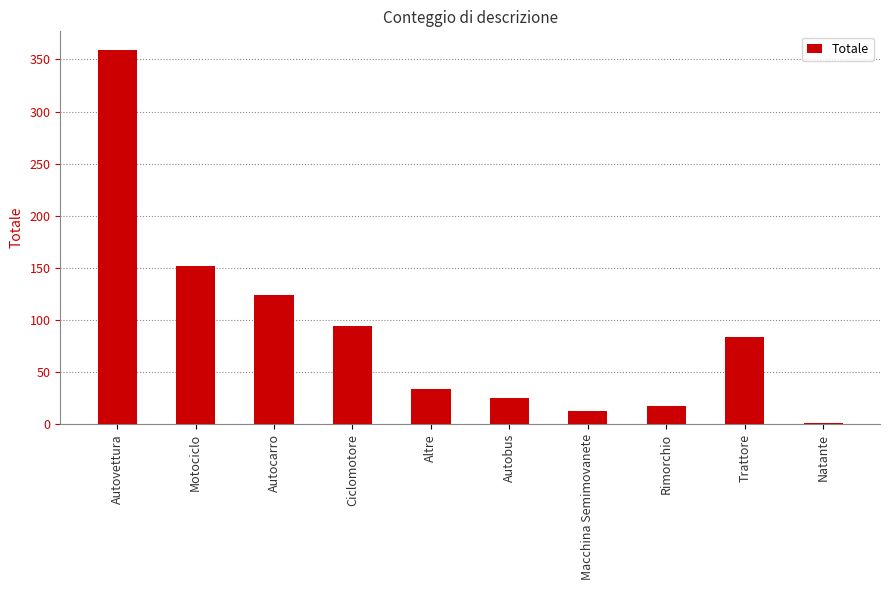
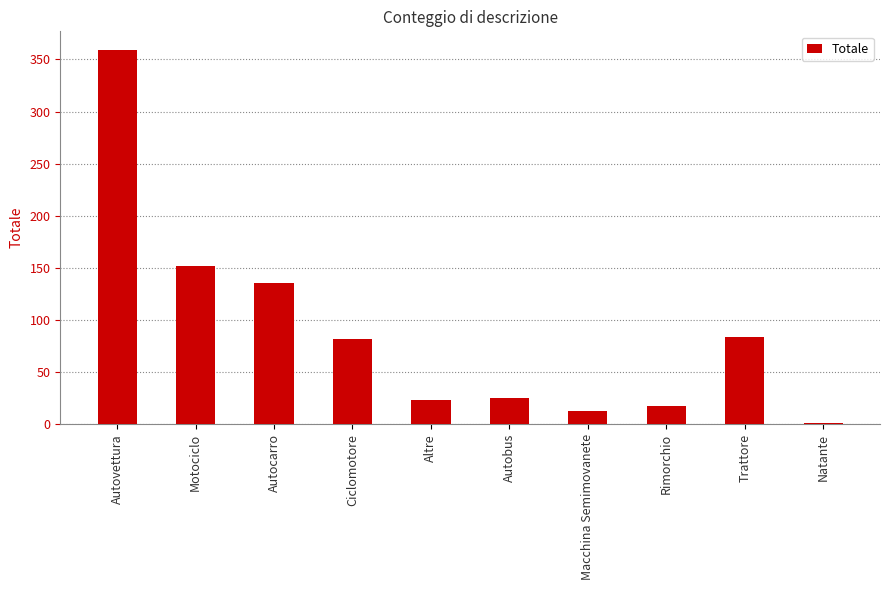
Autocarro: 124 -> 135
Ciclomotore: 94 -> 82
Altre: 34 -> 23
